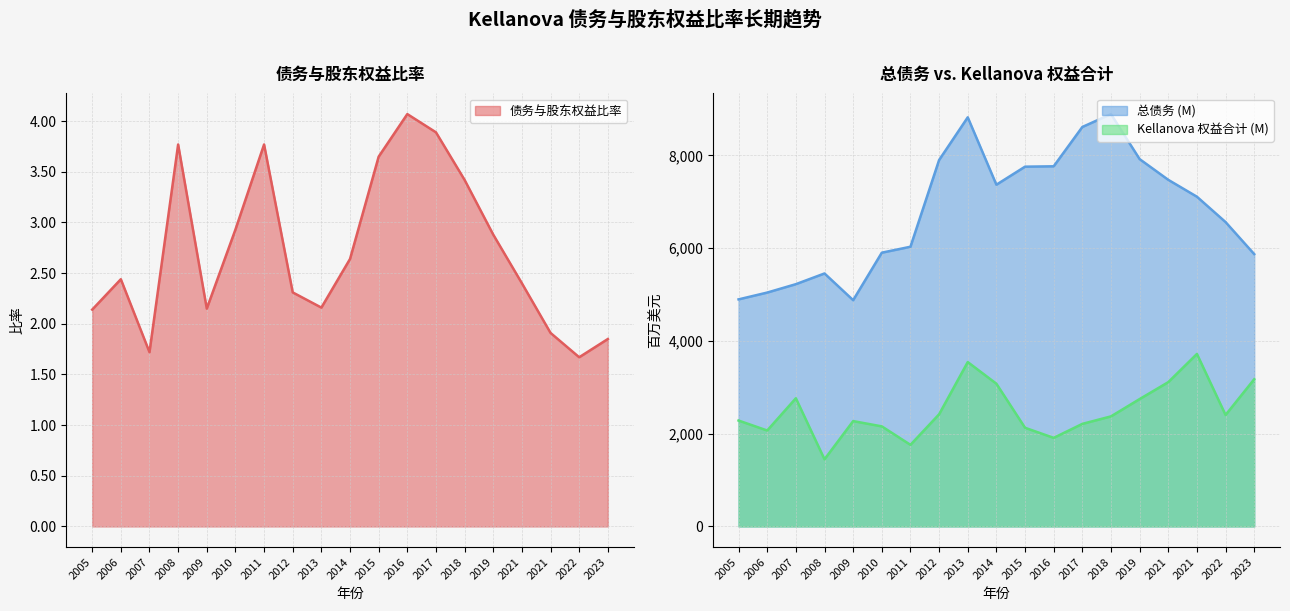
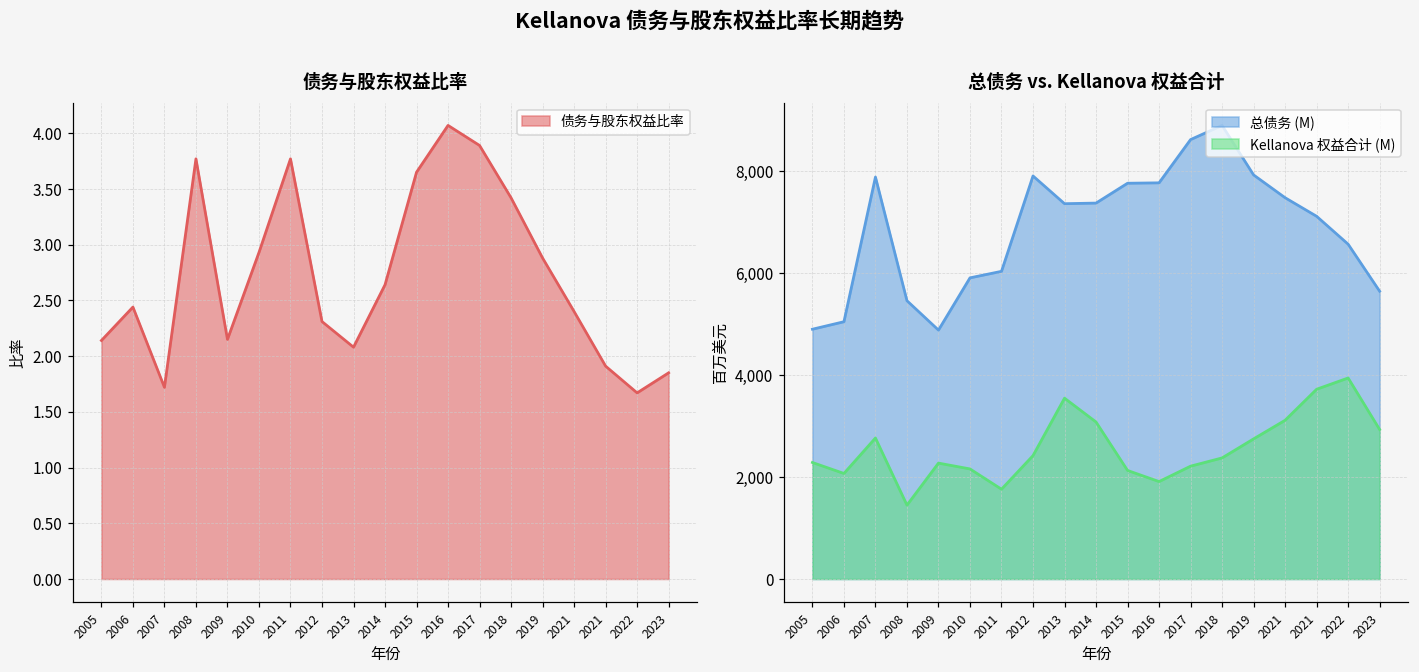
债务与股东权益比率, 2013: 2.16 -> 2.08
总债务 vs. Kellanova 权益合计, 总债务 (M), 2007: 5,200 -> 7,900
总债务 vs. Kellanova 权益合计, 总债务 (M), 2013: 8,800 -> 7,400
总债务 vs. Kellanova 权益合计, Kellanova 权益合计 (M), 2022: 2,400 -> 3,900
总债务 vs. Kellanova 权益合计, 总债务 (M), 2023: 5,900 -> 5,600
总债务 vs. Kellanova 权益合计, Kellanova 权益合计 (M), 2023: 3,200 -> 2,900
